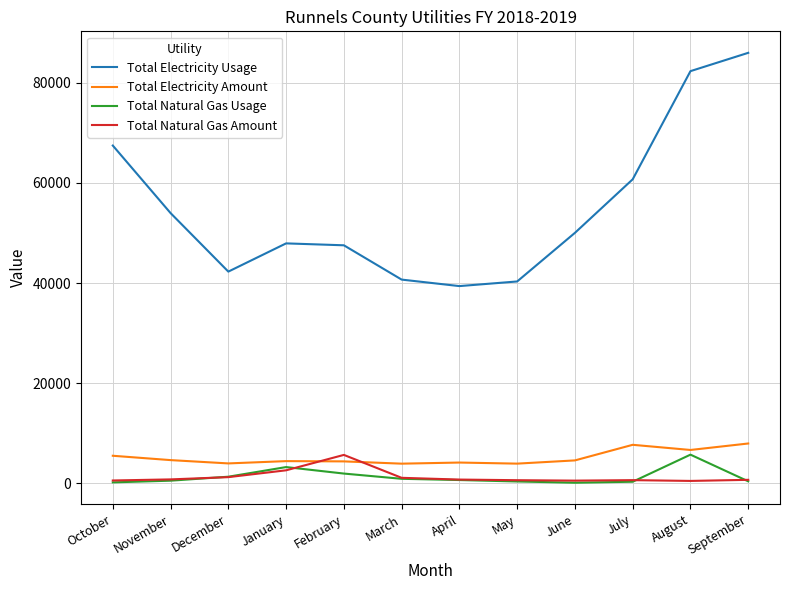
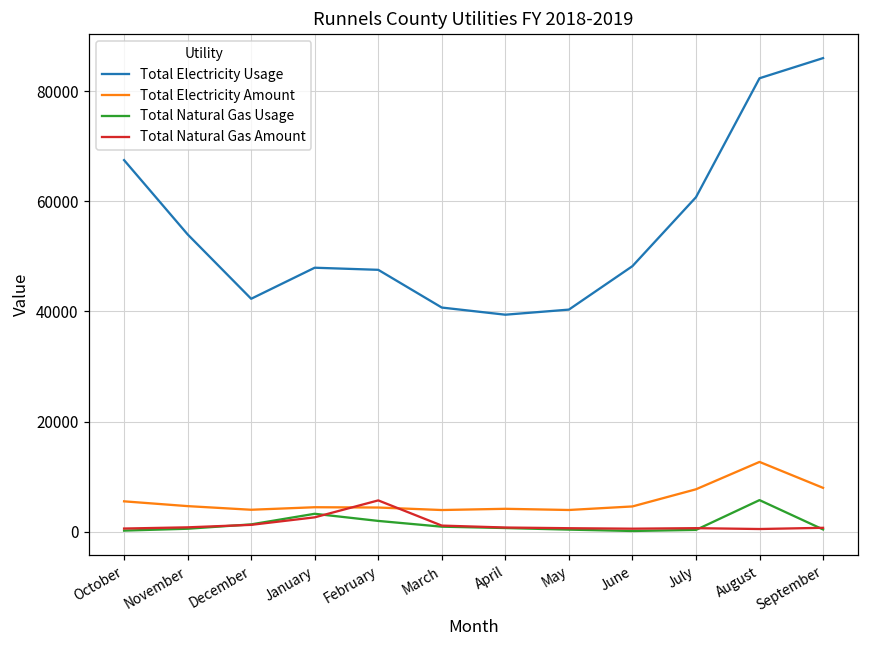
Total Electricity Usage, June: 50000 -> 48000
Total Electricity Amount, August: 7000 -> 13000
